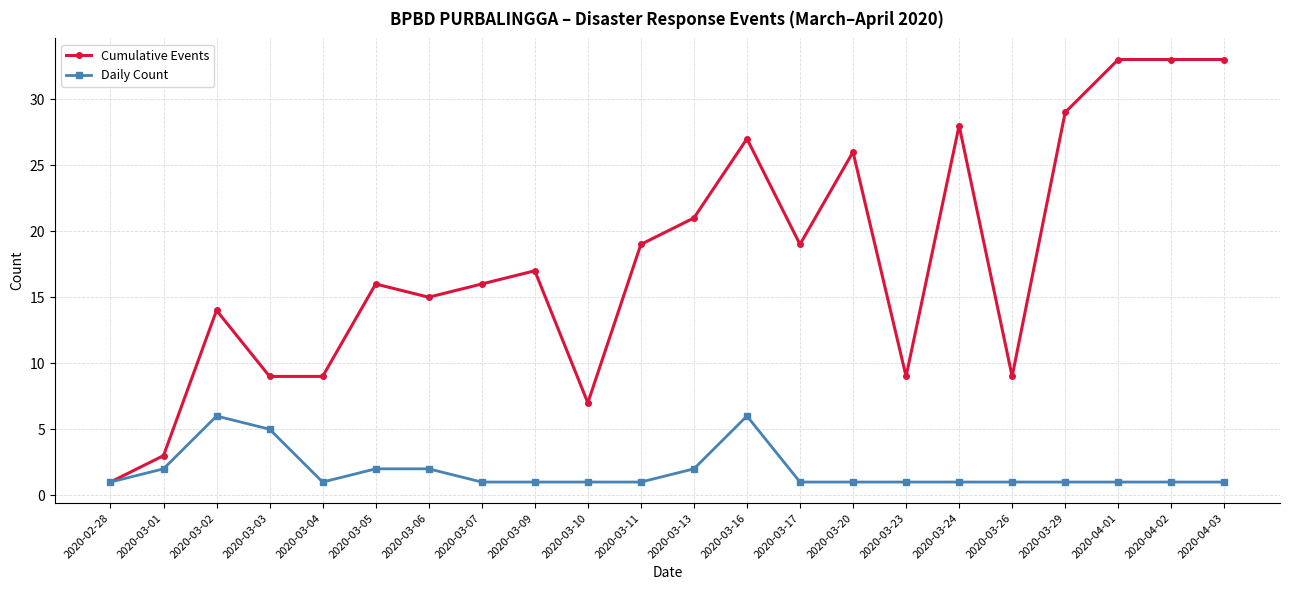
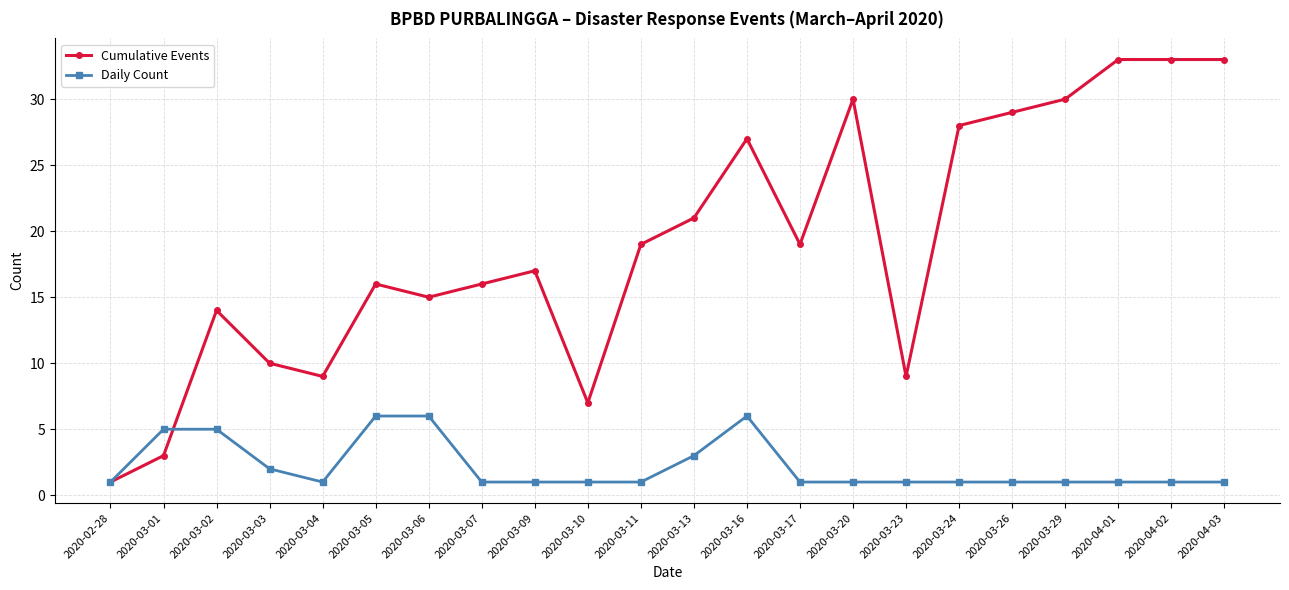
Daily Count, 2020-03-01: 2 -> 5
Daily Count, 2020-03-02: 6 -> 5
Cumulative Events, 2020-03-03: 9 -> 10
Daily Count, 2020-03-03: 5 -> 2
Daily Count, 2020-03-05: 2 -> 6
Daily Count, 2020-03-06: 2 -> 6
Daily Count, 2020-03-13: 2 -> 3
Cumulative Events, 2020-03-20: 26 -> 30
Cumulative Events, 2020-03-26: 9 -> 29
Cumulative Events, 2020-03-29: 29 -> 30
